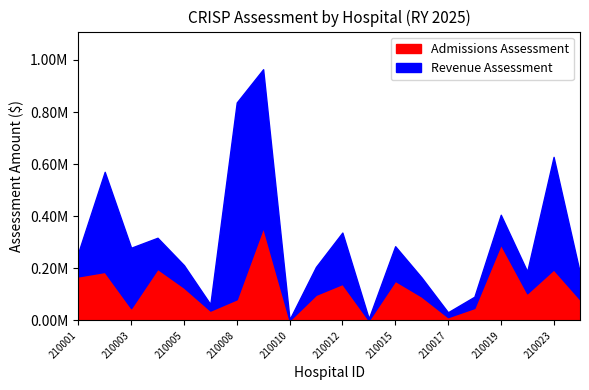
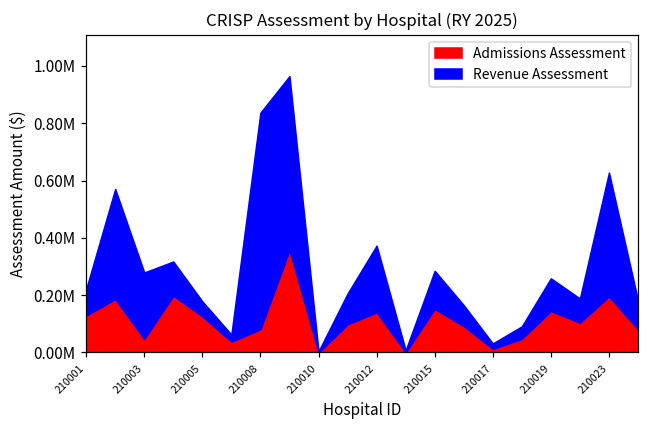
Admissions Assessment, 210001: 170000 -> 130000
Revenue Assessment, 210005: 90000 -> 50000
Revenue Assessment, 210012: 200000 -> 230000
Admissions Assessment, 210019: 290000 -> 140000
